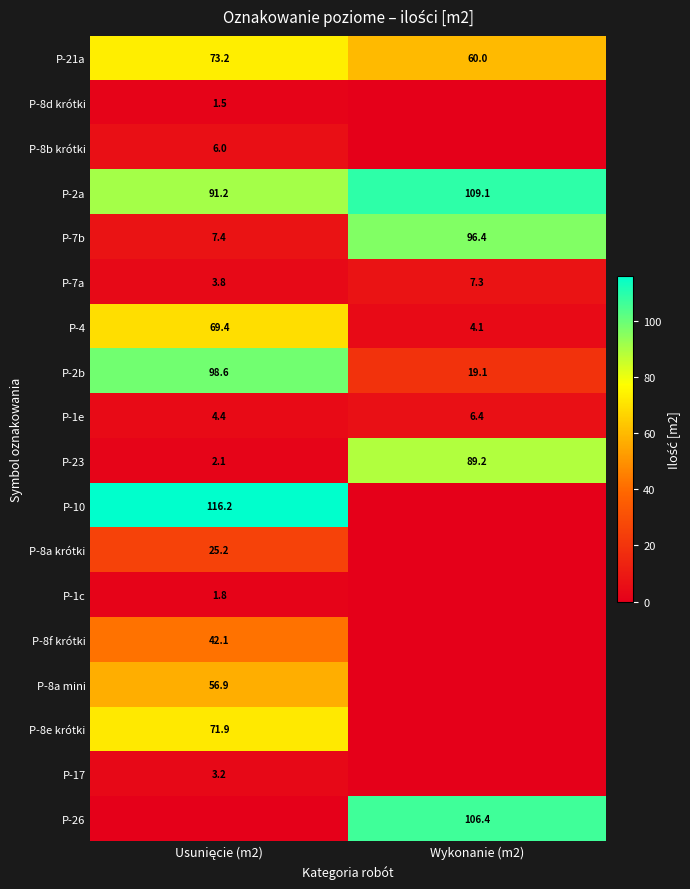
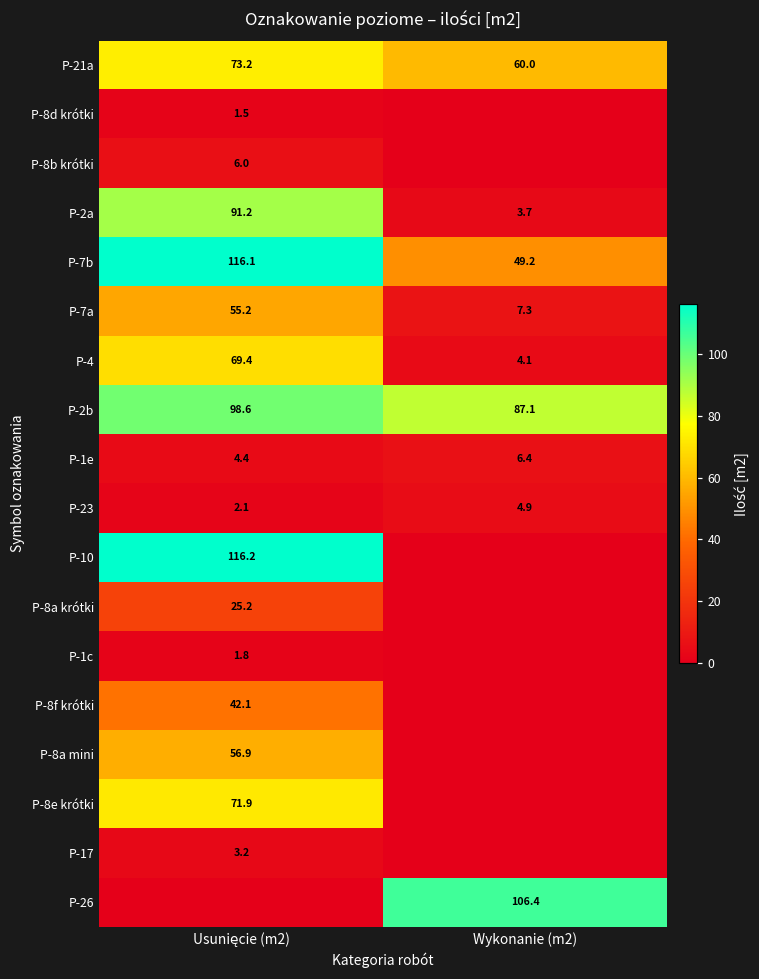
P-2a, Wykonanie (m2): 109.1 -> 3.7
P-7b, Usunięcie (m2): 7.4 -> 116.1
P-7b, Wykonanie (m2): 96.4 -> 49.2
P-7a, Usunięcie (m2): 3.8 -> 55.2
P-2b, Wykonanie (m2): 19.1 -> 87.1
P-23, Wykonanie (m2): 89.2 -> 4.9
